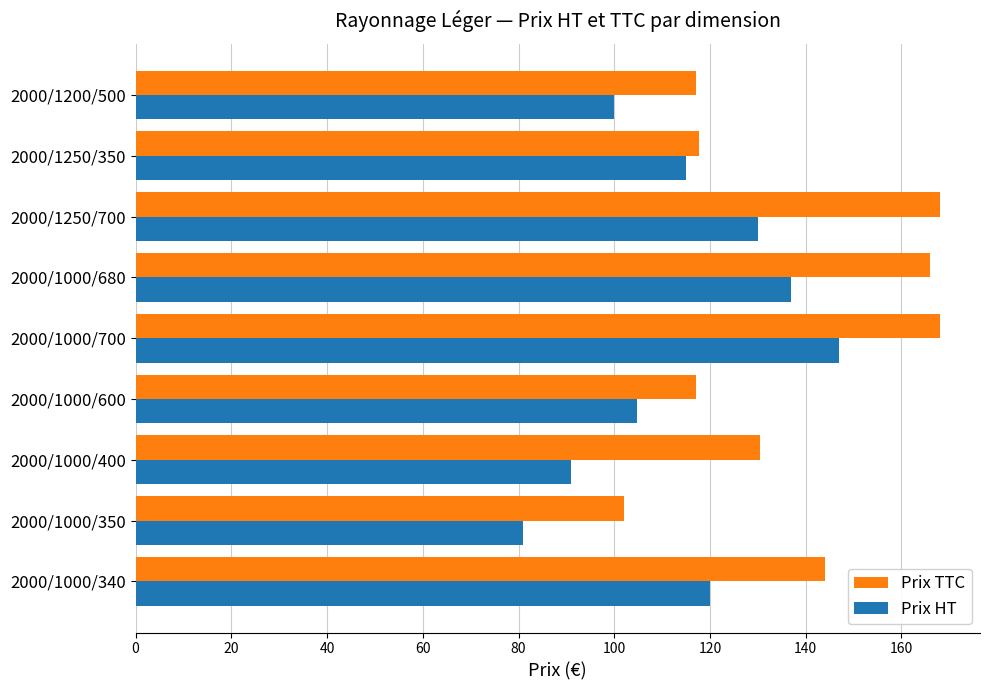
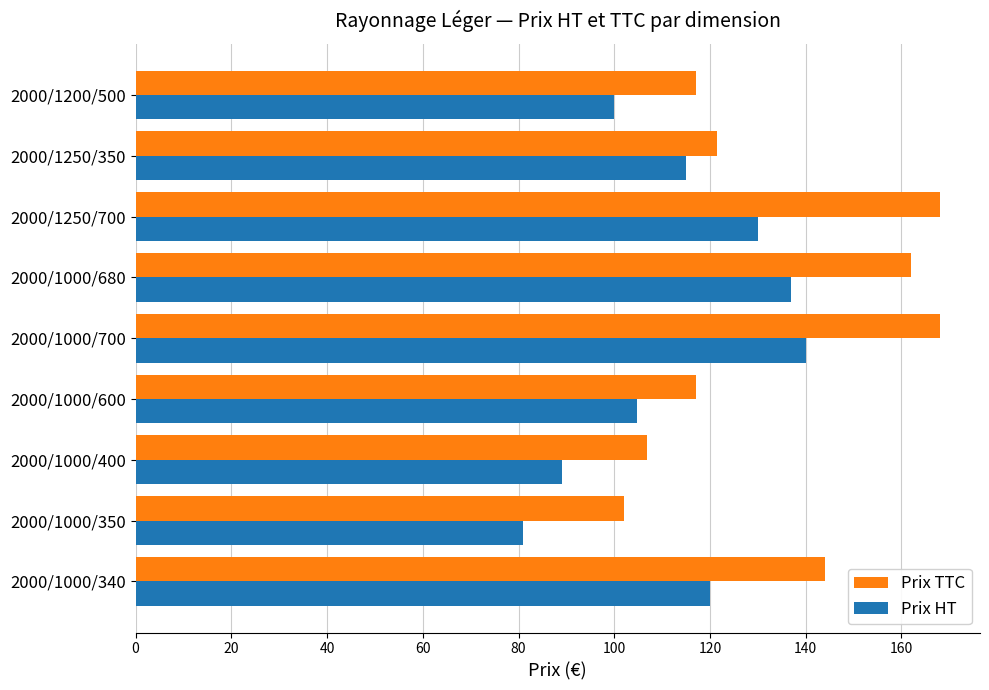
Prix TTC, 2000/1250/350: 118 -> 122
Prix TTC, 2000/1000/680: 166 -> 162
Prix HT, 2000/1000/700: 147 -> 140
Prix TTC, 2000/1000/400: 130 -> 107
Prix HT, 2000/1000/400: 91 -> 89
